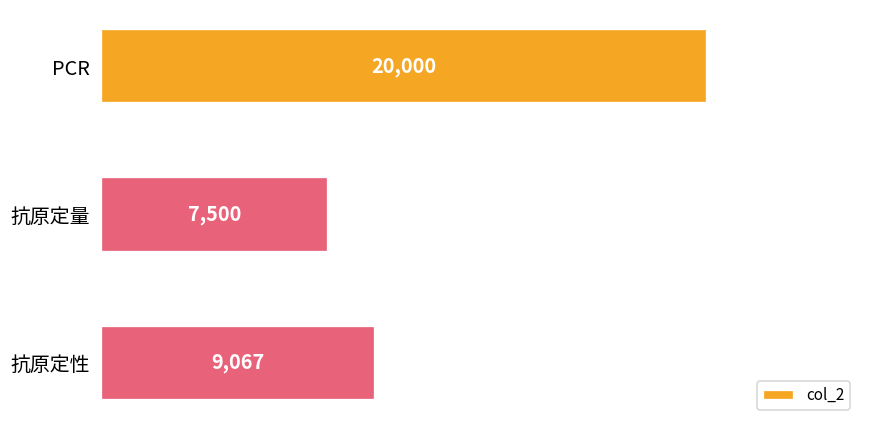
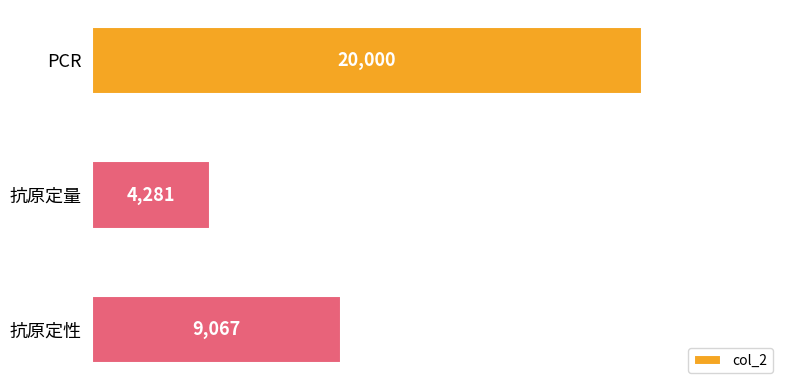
抗原定量: 7,500 -> 4,281
